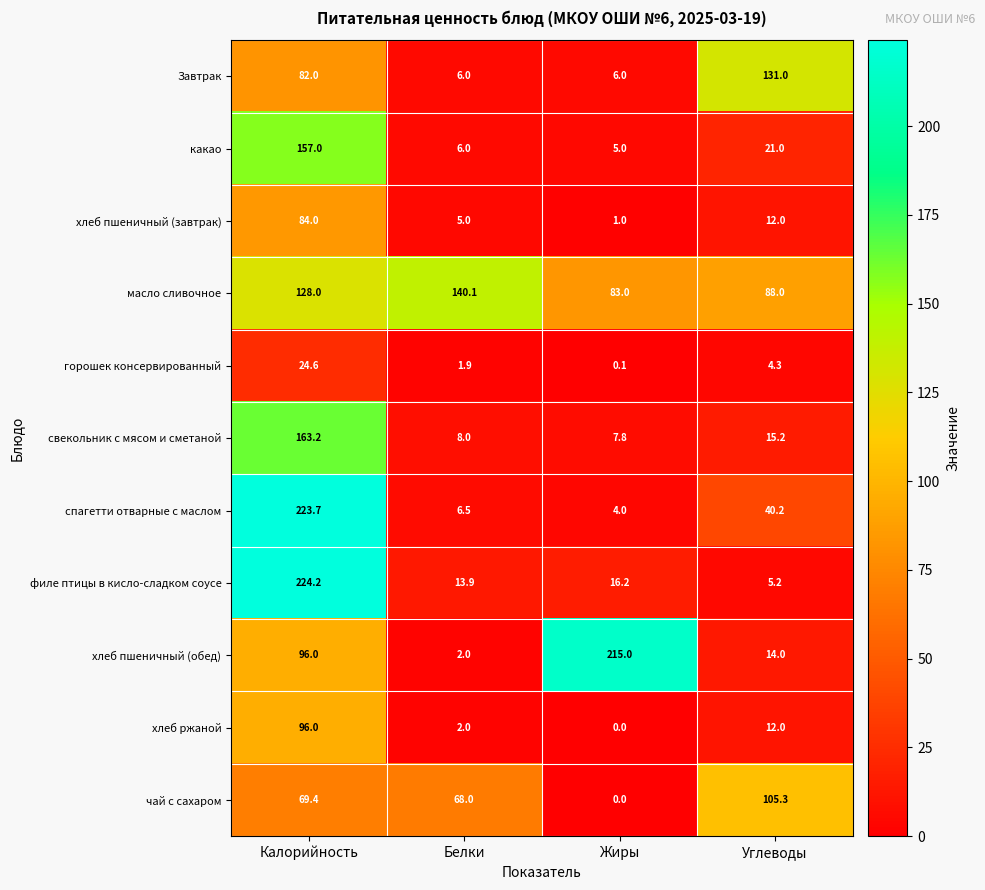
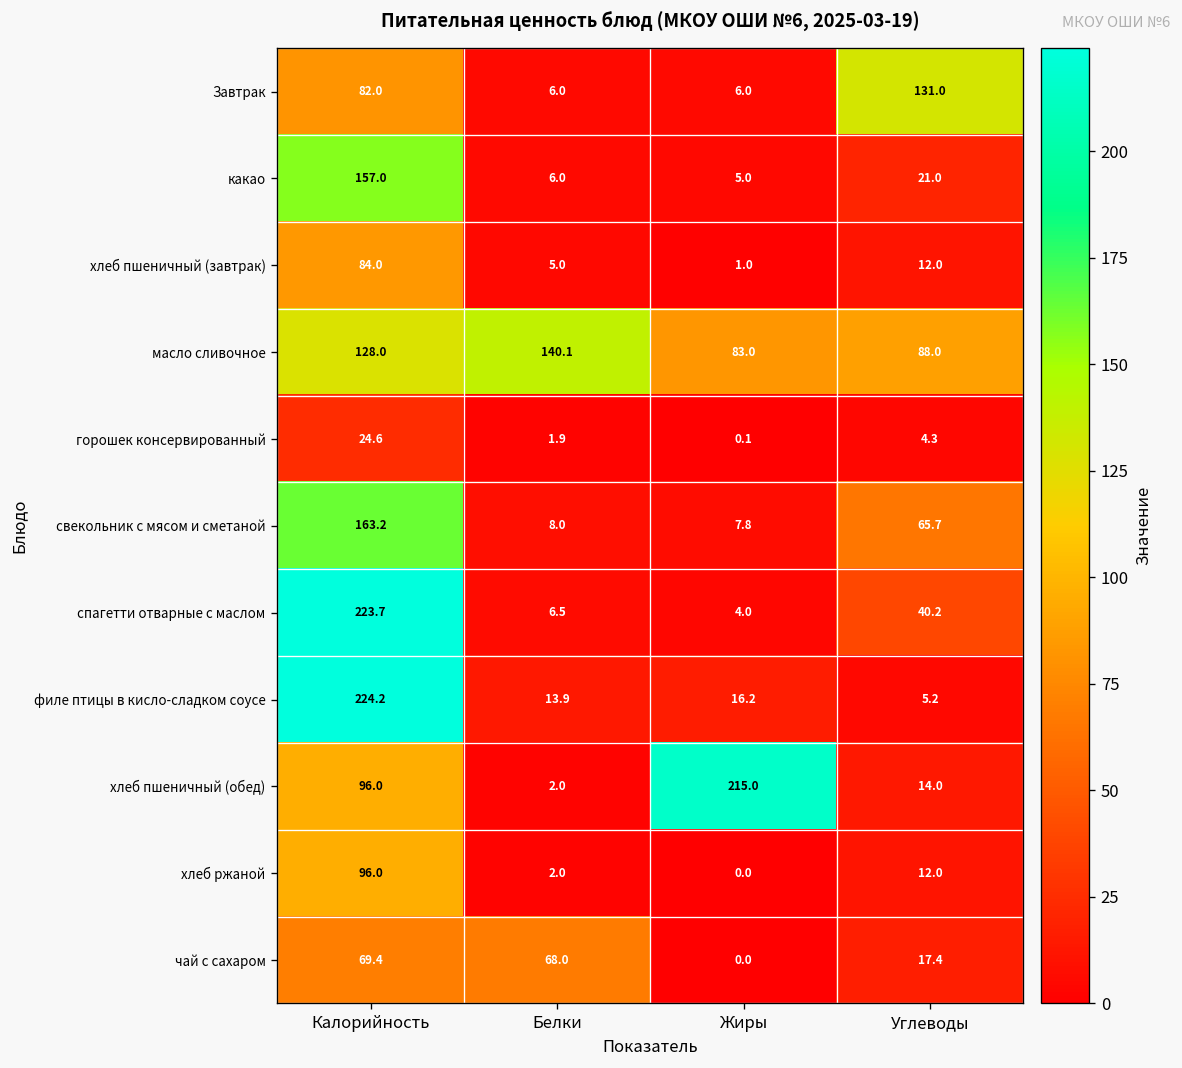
свекольник с мясом и сметаной, Углеводы: 15.2 -> 65.7
чай с сахаром, Углеводы: 105.3 -> 17.4
